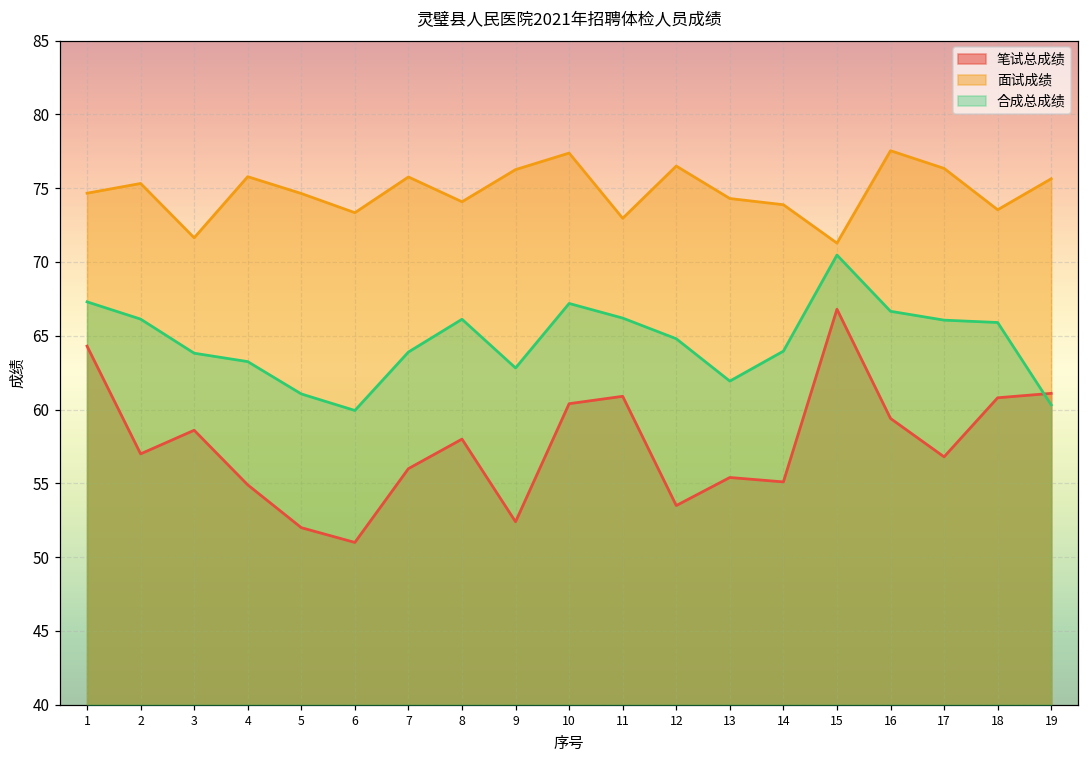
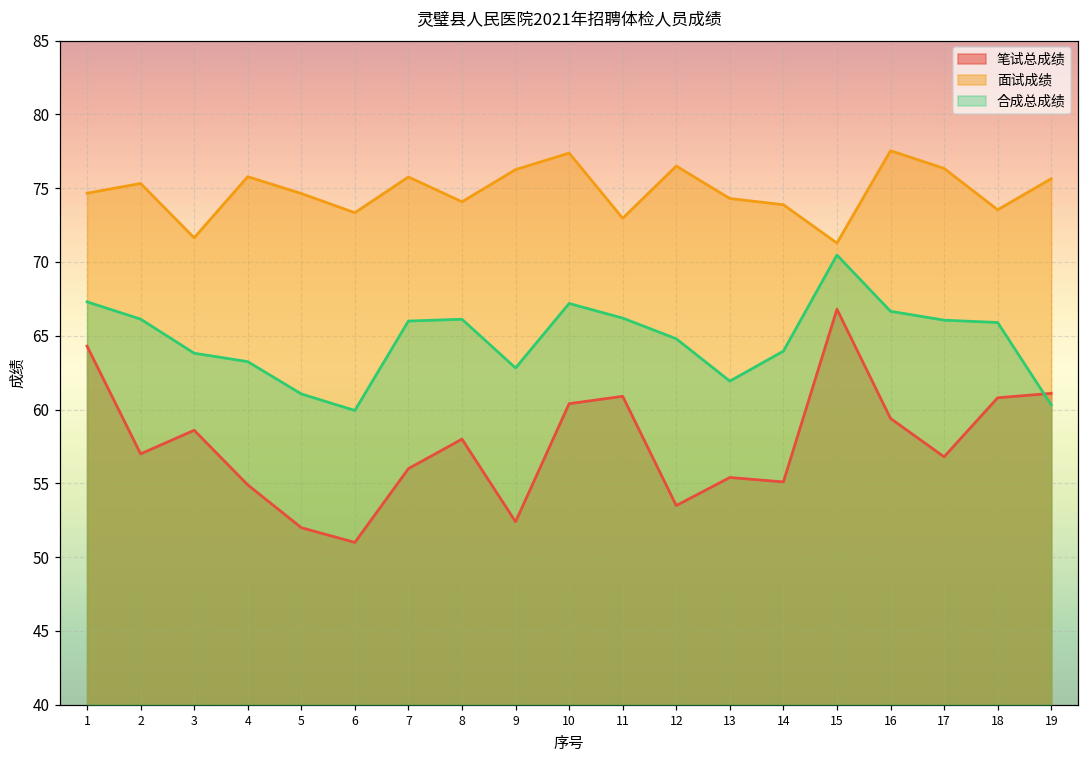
合成总成绩, 7: 63.9 -> 66.0
